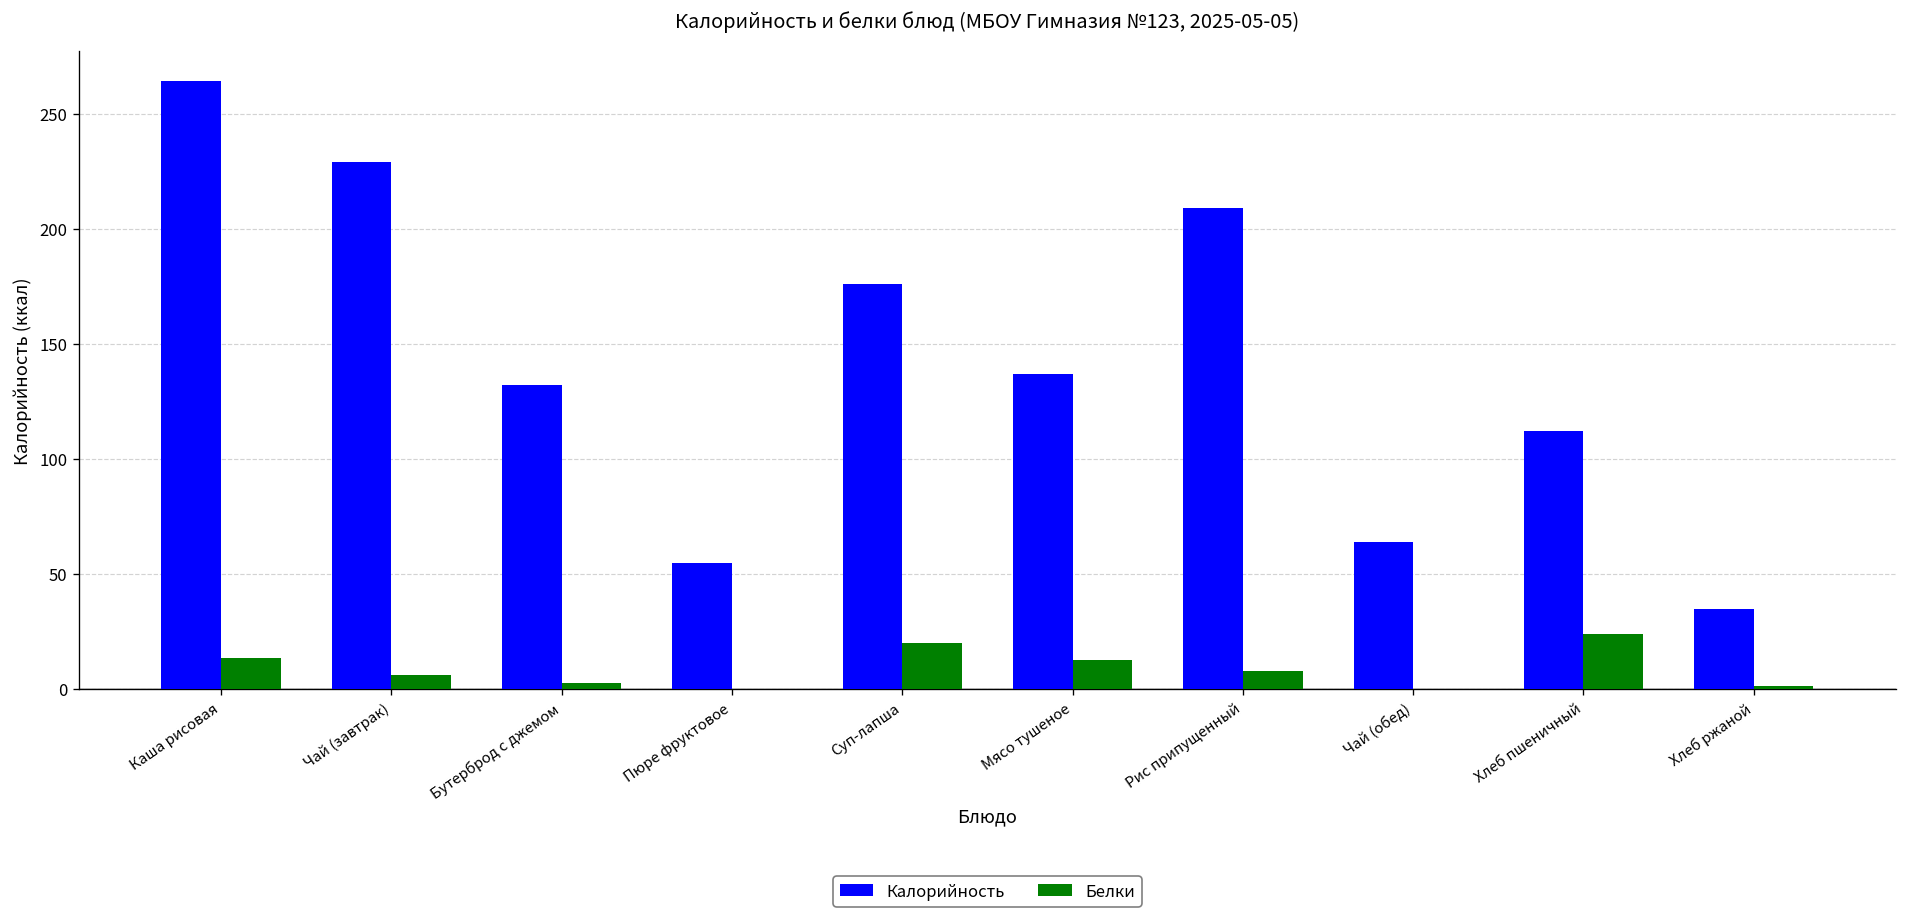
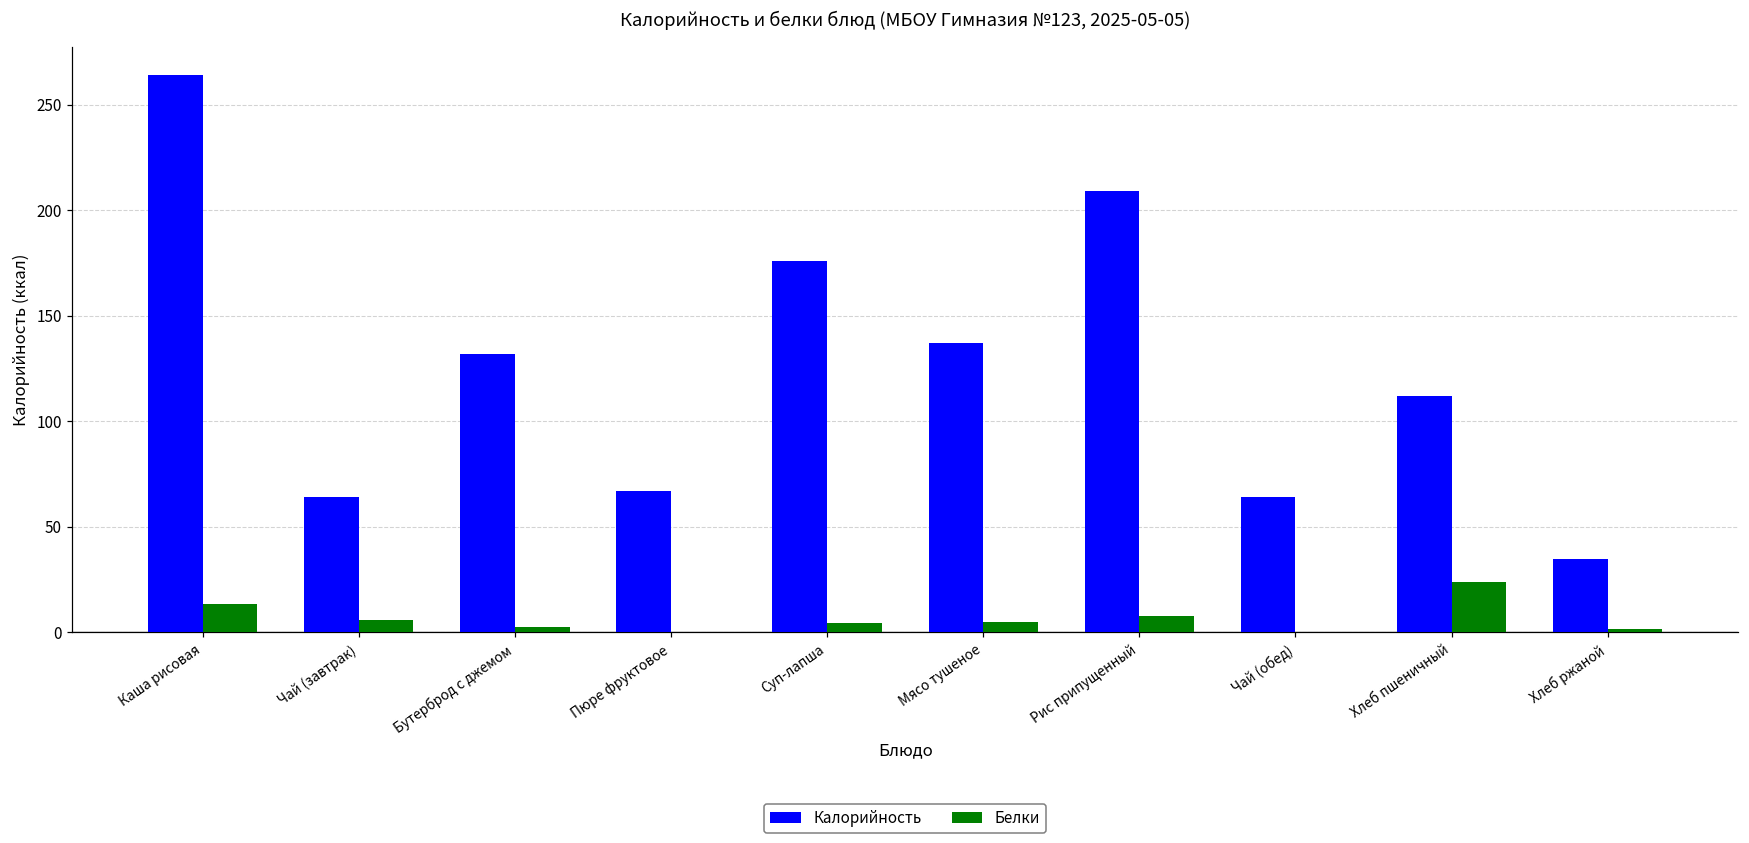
Калорийность, Чай (завтрак): 229 -> 64
Калорийность, Пюре фруктовое: 55 -> 67
Белки, Суп-лапша: 20 -> 5
Белки, Мясо тушеное: 13 -> 5
